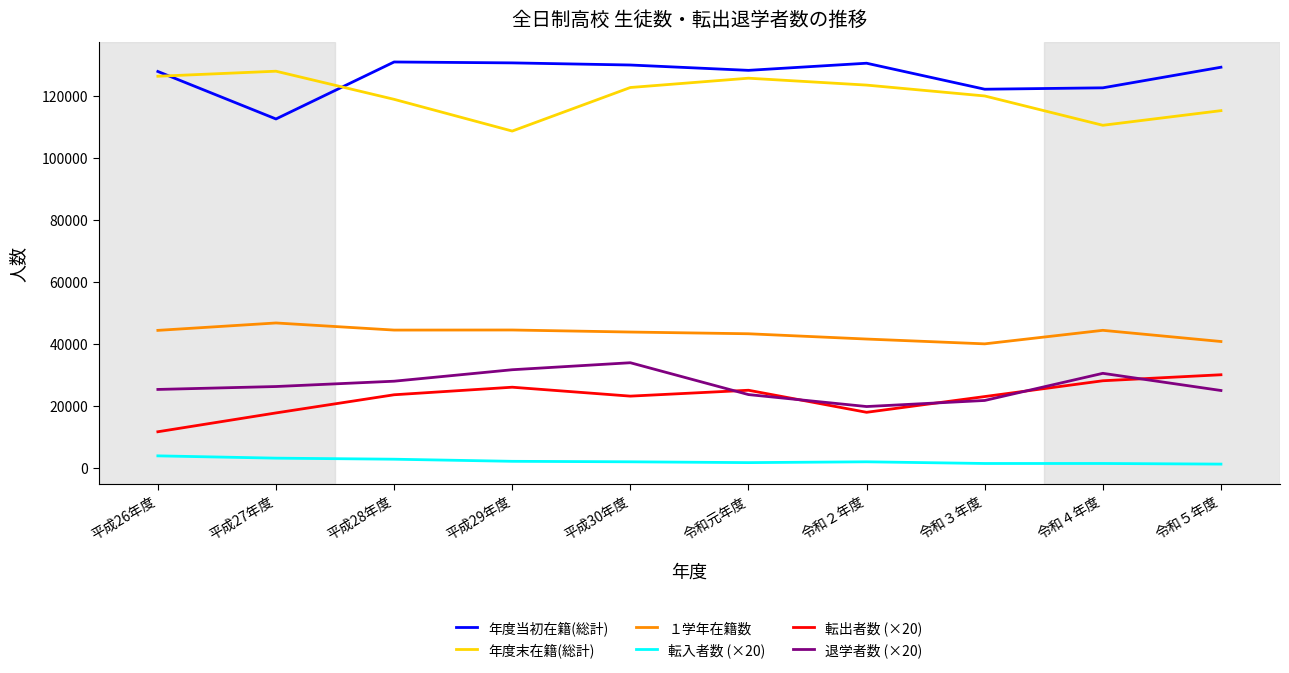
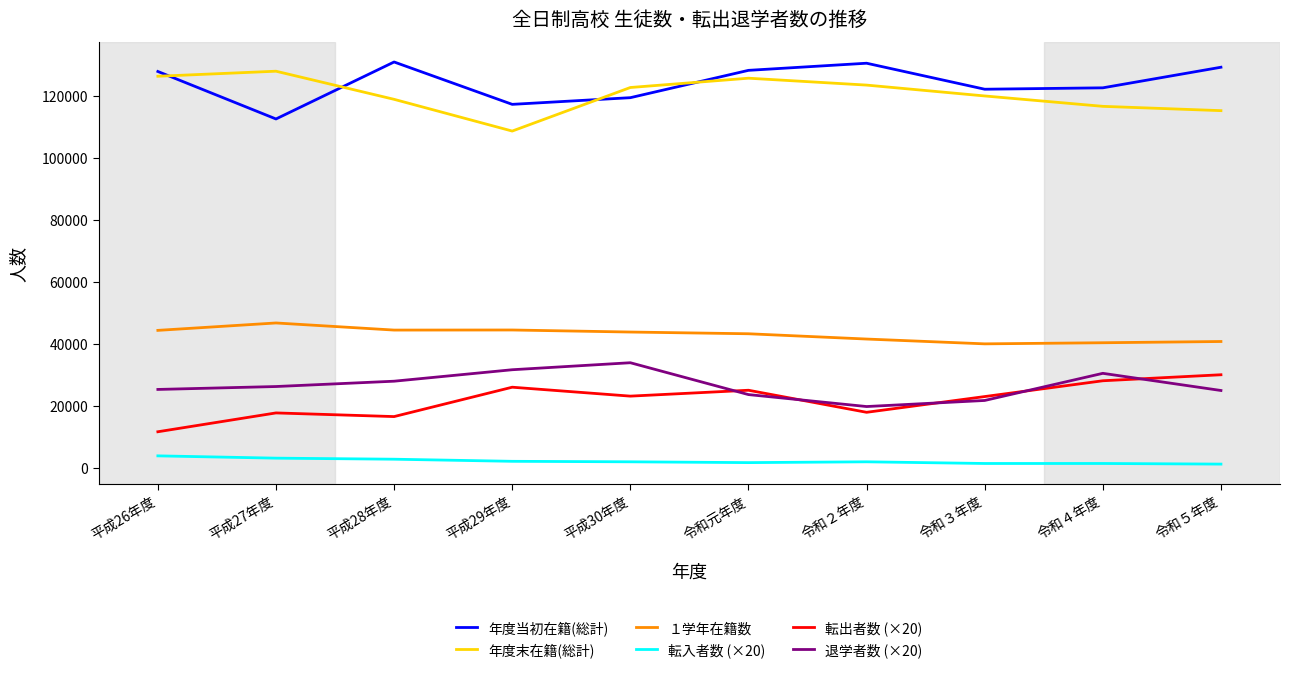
転出者数 (×20), 平成28年度: 24000 -> 17000
年度当初在籍(総計), 平成29年度: 131000 -> 117000
年度当初在籍(総計), 平成30年度: 130000 -> 120000
年度末在籍(総計), 令和４年度: 111000 -> 117000
１学年在籍数, 令和４年度: 44000 -> 40000
